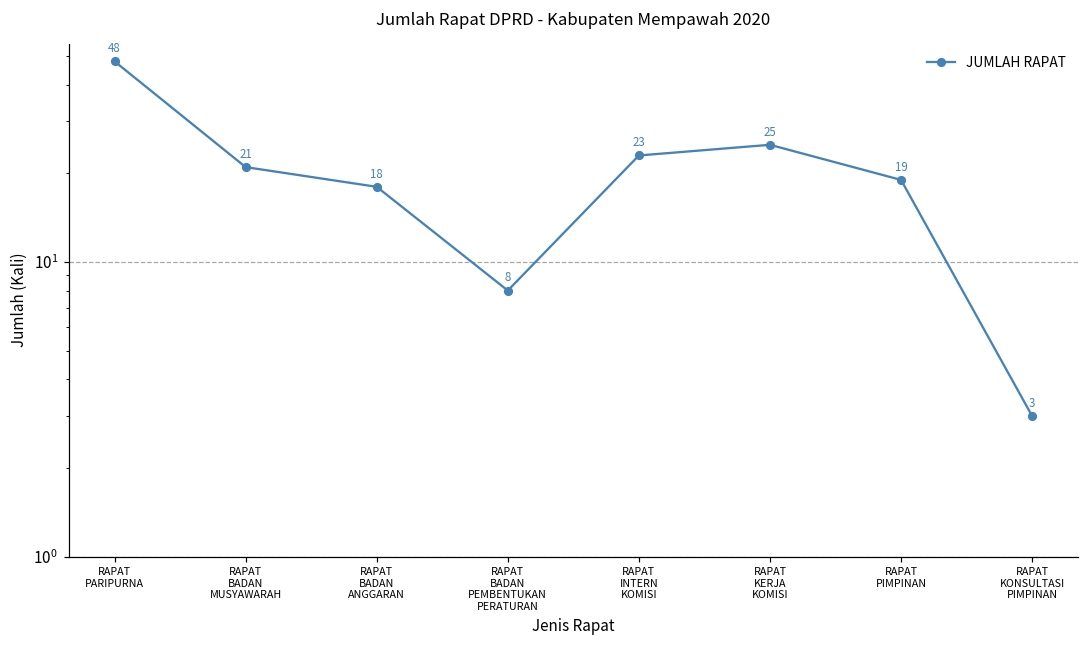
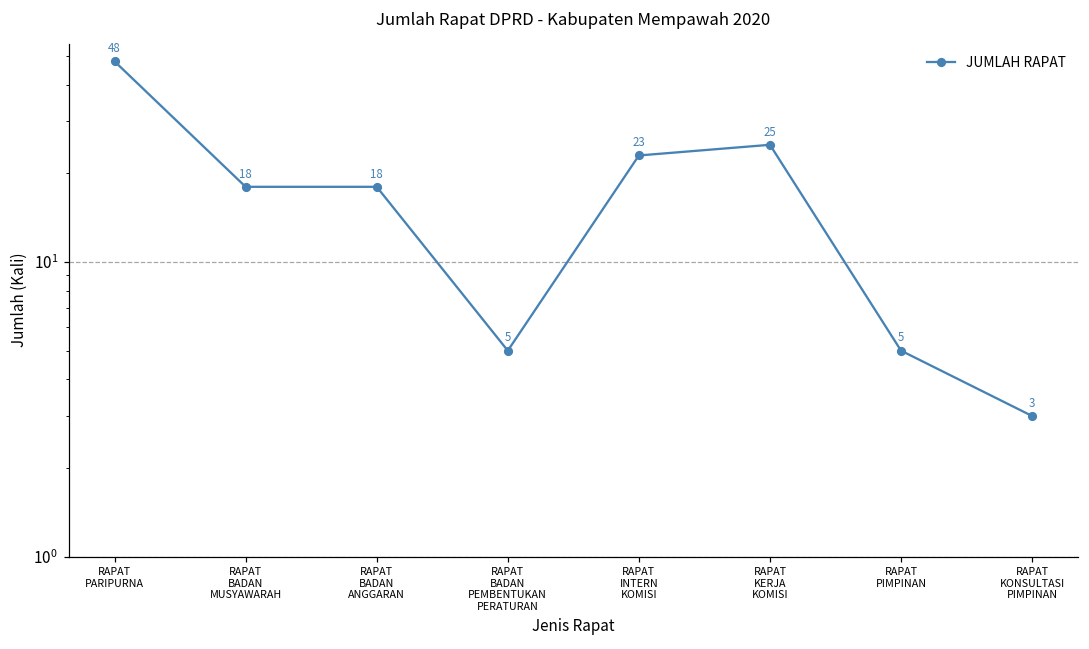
RAPAT BADAN MUSYAWARAH: 21 -> 18
RAPAT BADAN PEMBENTUKAN PERATURAN: 8 -> 5
RAPAT PIMPINAN: 19 -> 5
